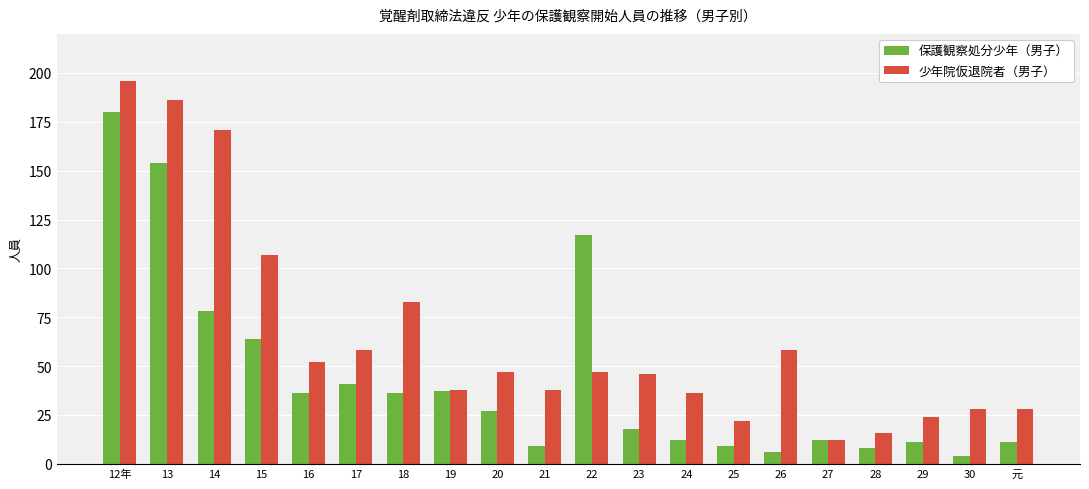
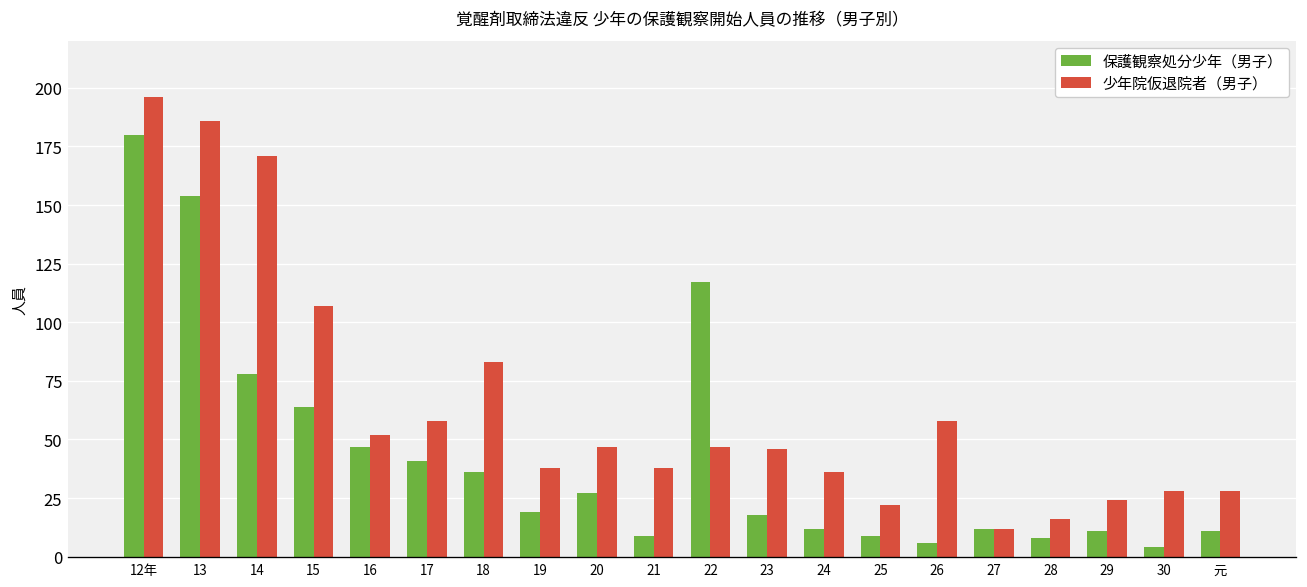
保護観察処分少年（男子）, 16: 36 -> 47
保護観察処分少年（男子）, 19: 37 -> 19
